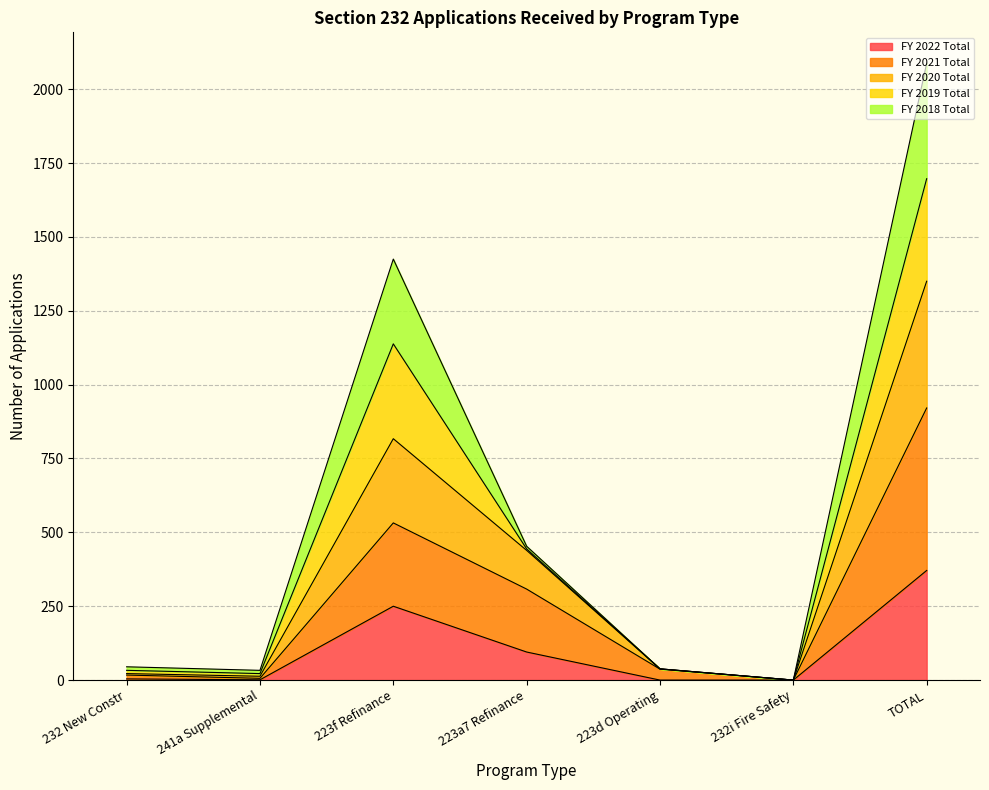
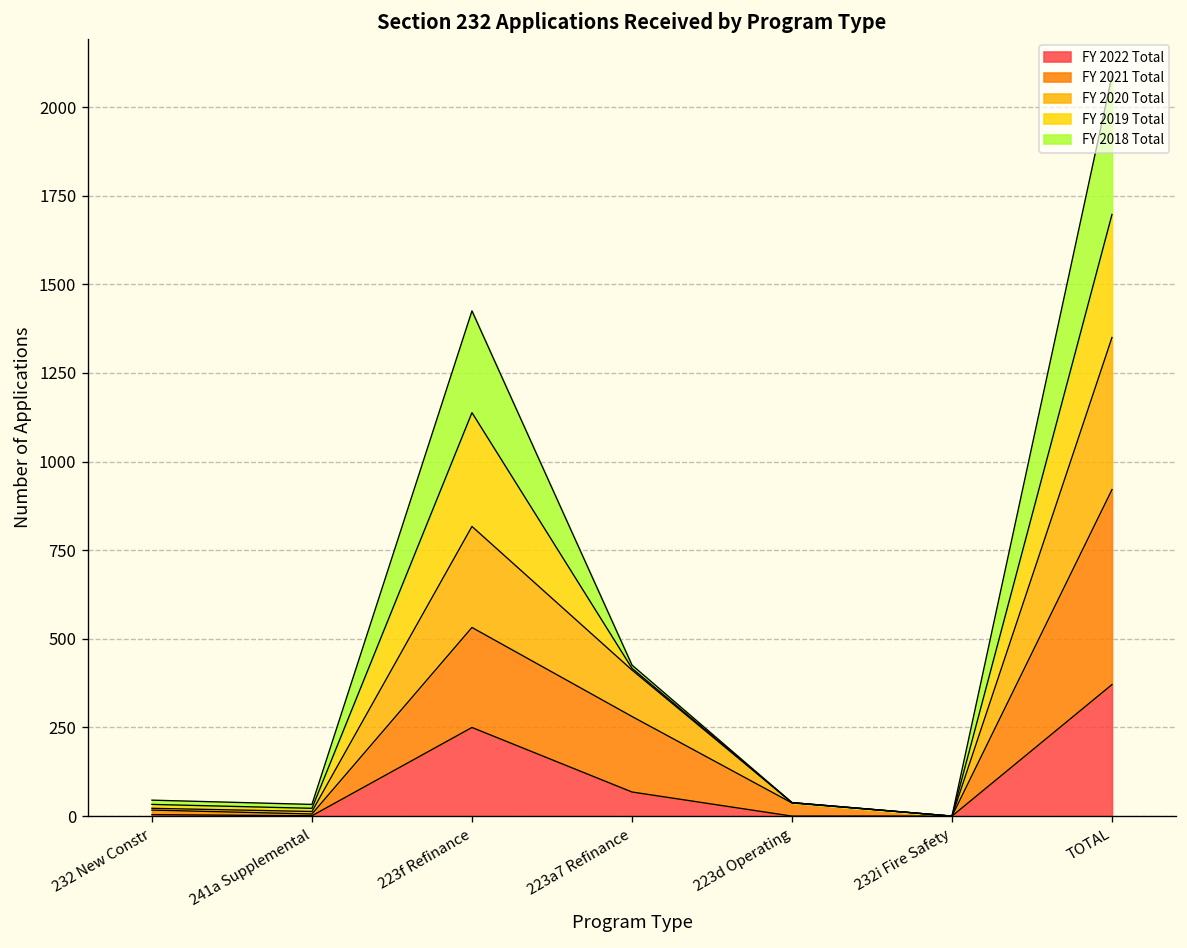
FY 2022 Total, 223a7 Refinance: 100 -> 70
